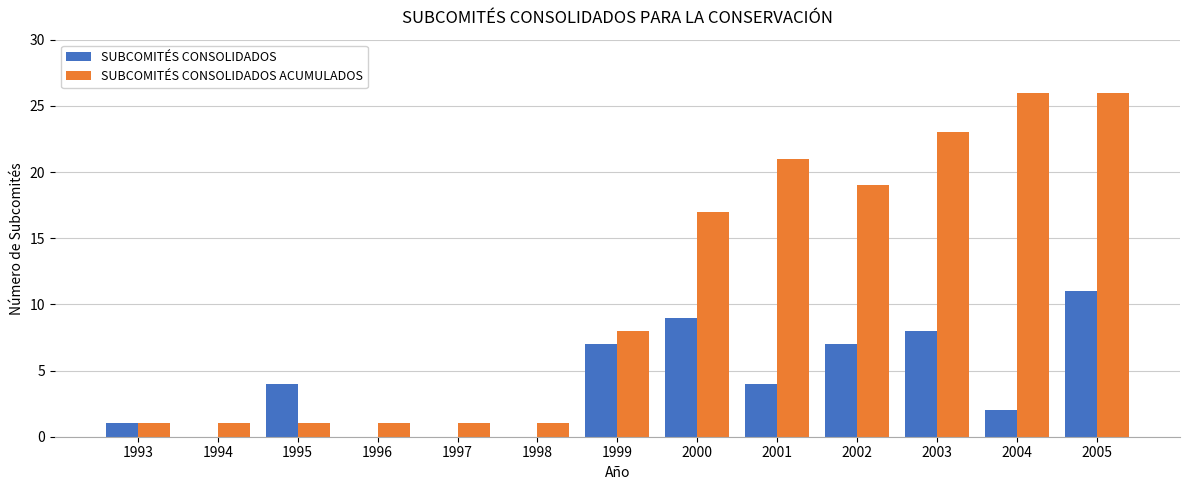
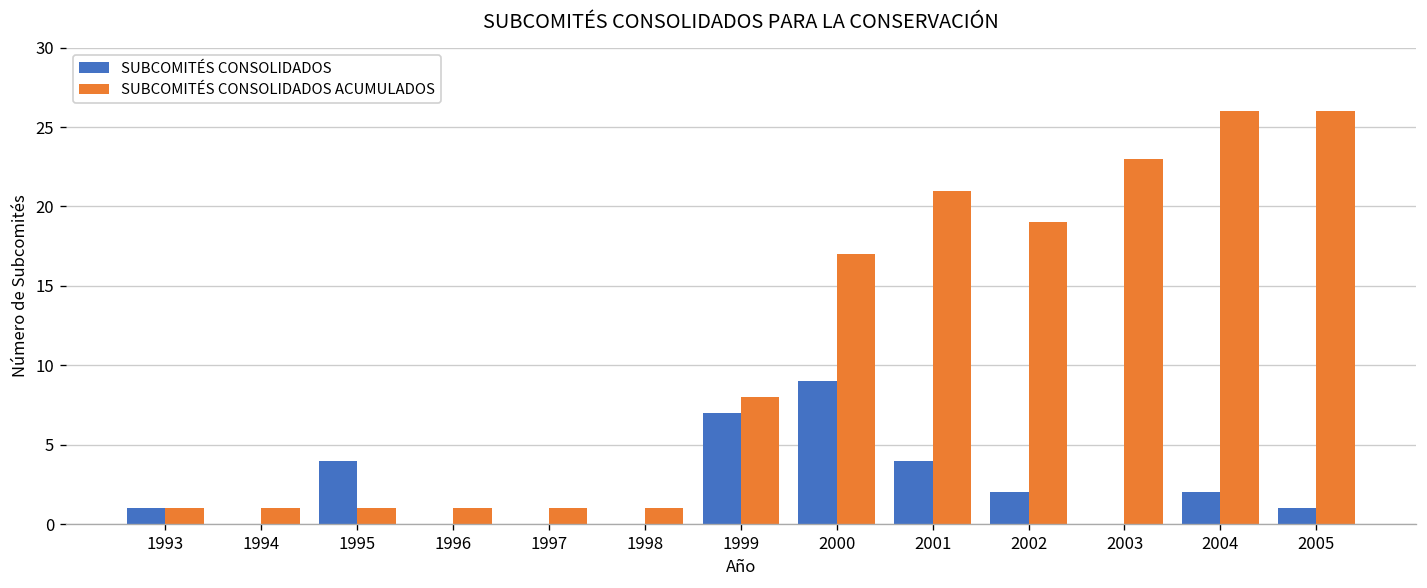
SUBCOMITÉS CONSOLIDADOS, 2002: 7 -> 2
SUBCOMITÉS CONSOLIDADOS, 2003: 8 -> 0
SUBCOMITÉS CONSOLIDADOS, 2005: 11 -> 1
